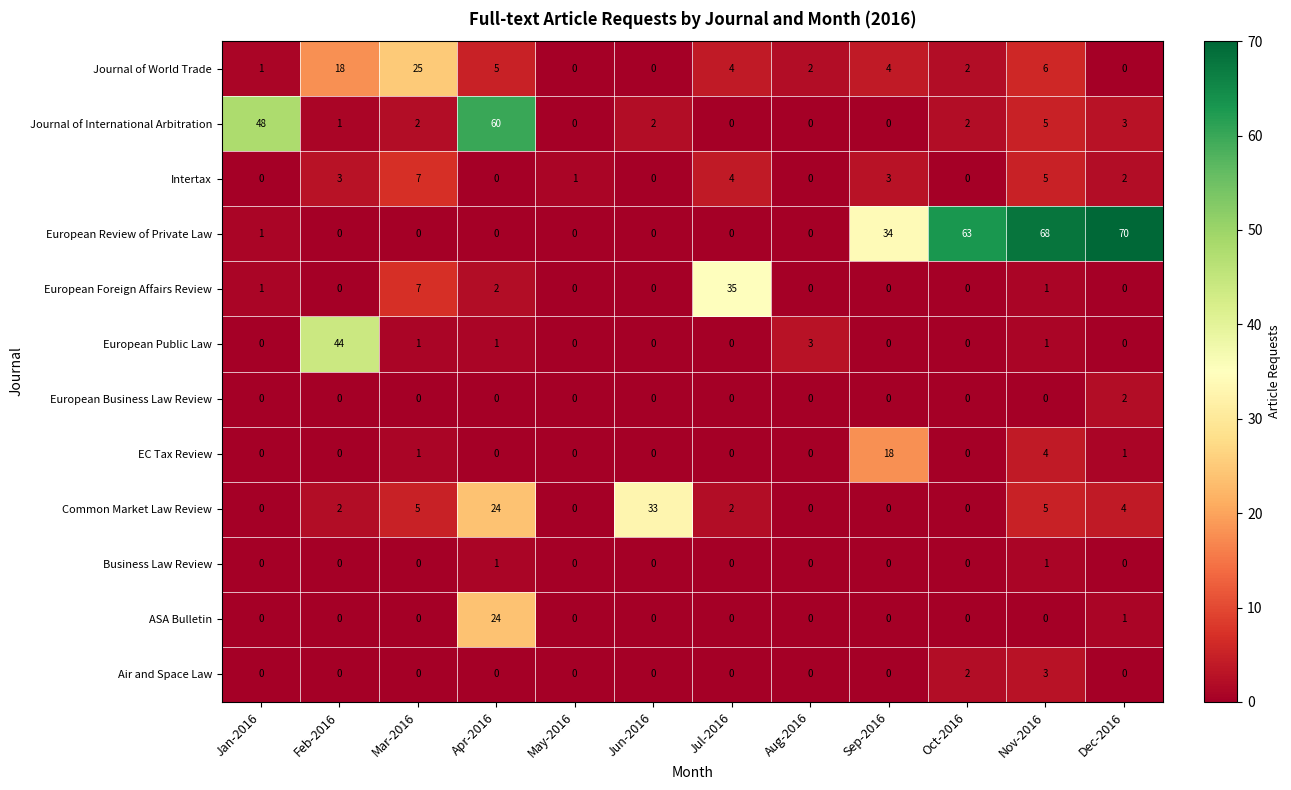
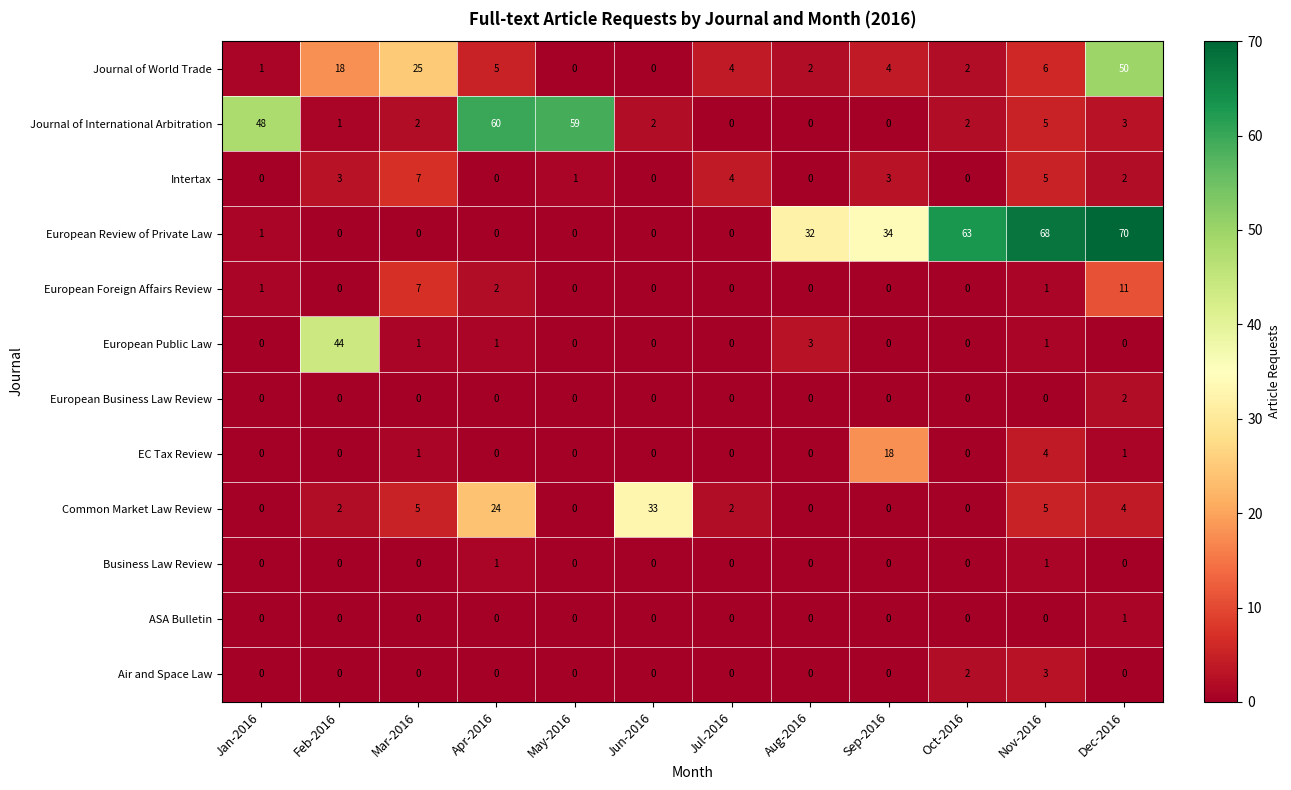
Journal of World Trade, Dec-2016: 0 -> 50
Journal of International Arbitration, May-2016: 0 -> 59
European Review of Private Law, Aug-2016: 0 -> 32
European Foreign Affairs Review, Jul-2016: 35 -> 0
European Foreign Affairs Review, Dec-2016: 0 -> 11
ASA Bulletin, Apr-2016: 24 -> 0
